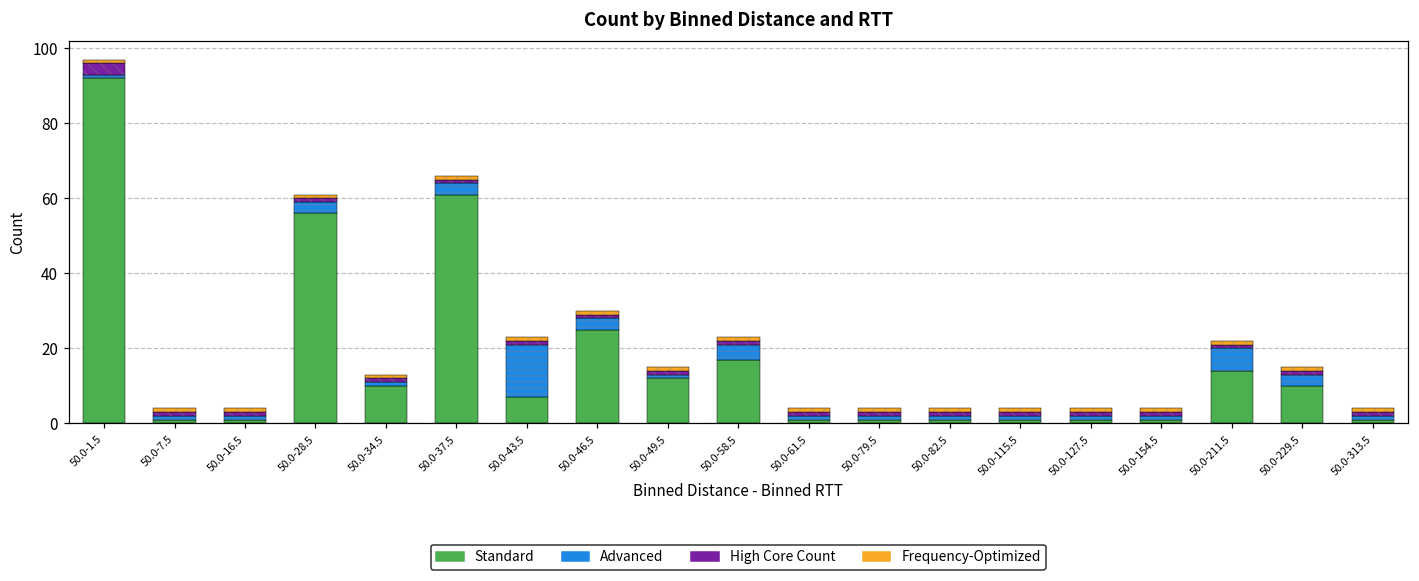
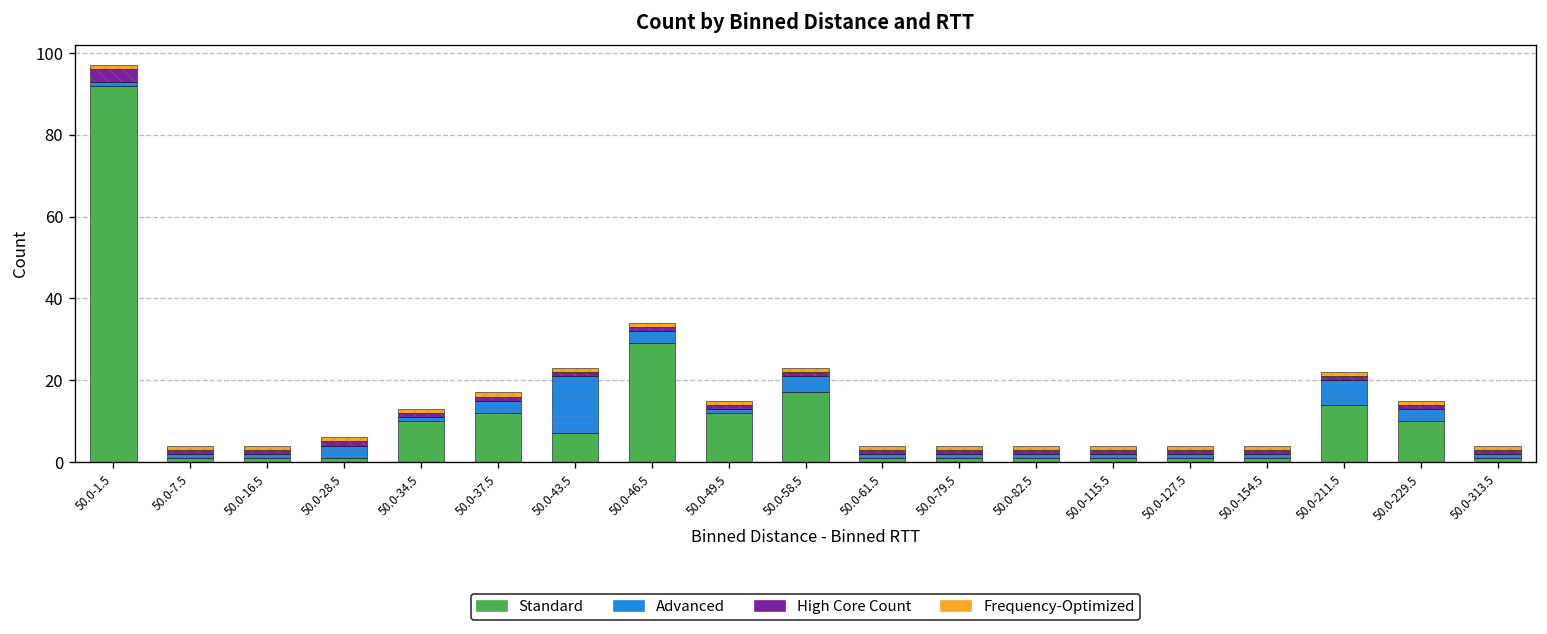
Standard, 50.0-28.5: 56 -> 1
Standard, 50.0-37.5: 61 -> 12
Standard, 50.0-46.5: 25 -> 29
